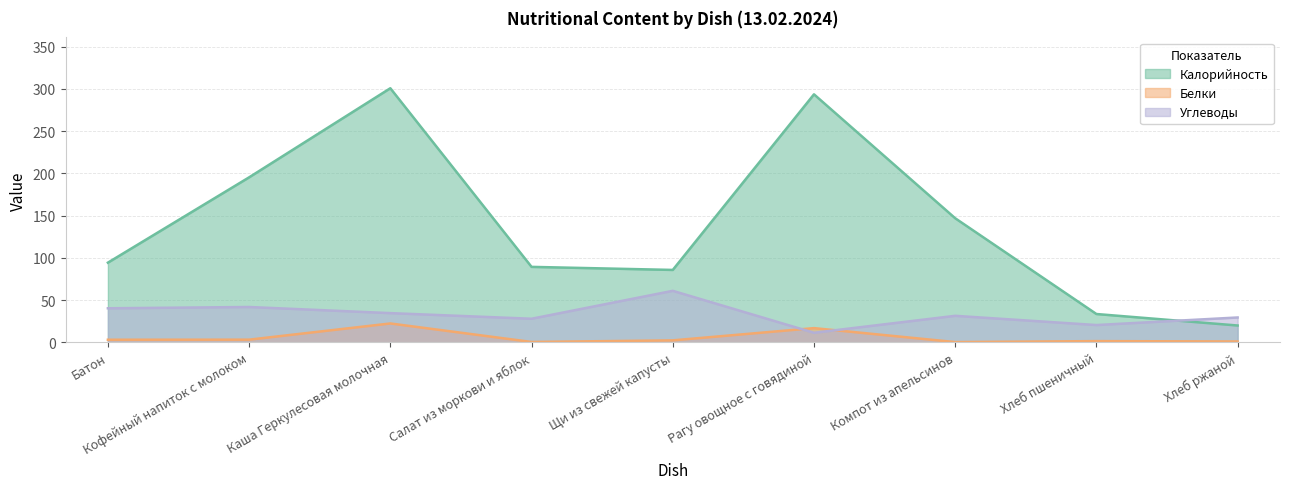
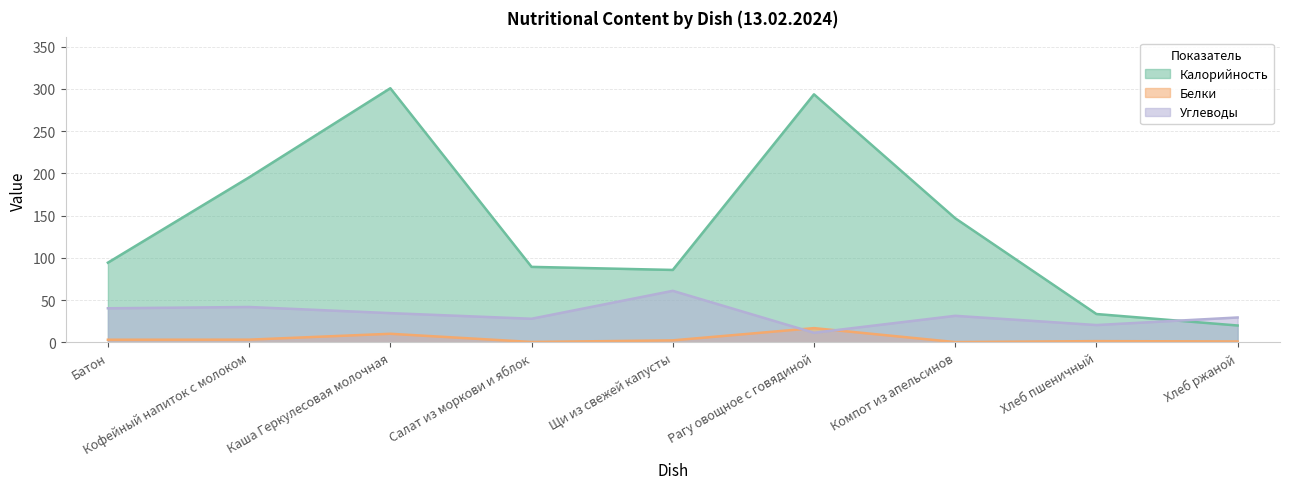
Белки, Каша Геркулесовая молочная: 20 -> 10
